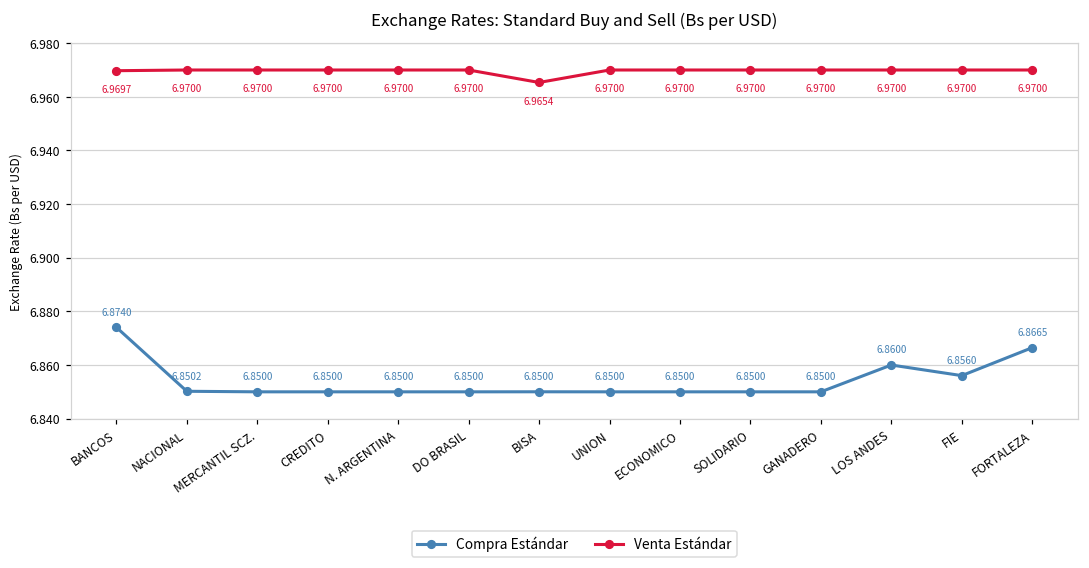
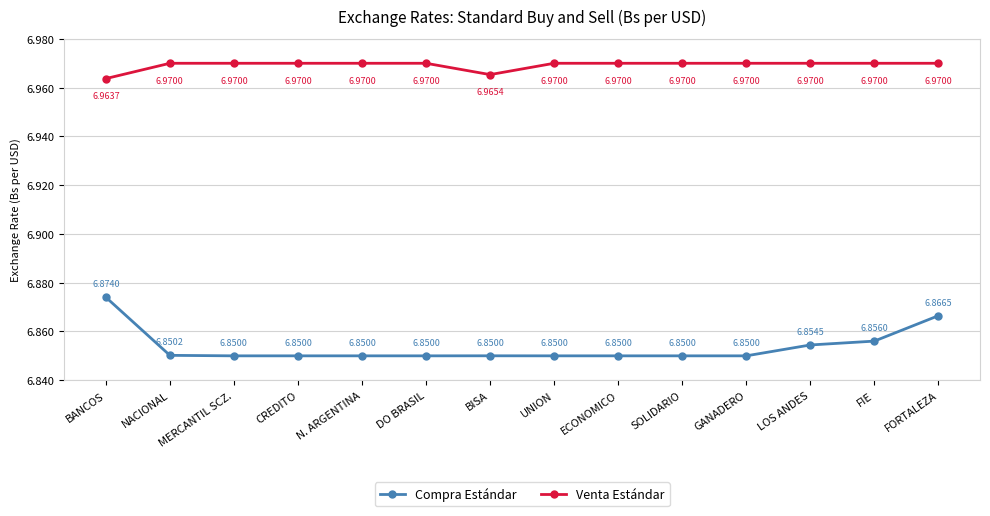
Venta Estándar, BANCOS: 6.9697 -> 6.9637
Compra Estándar, LOS ANDES: 6.8600 -> 6.8545
